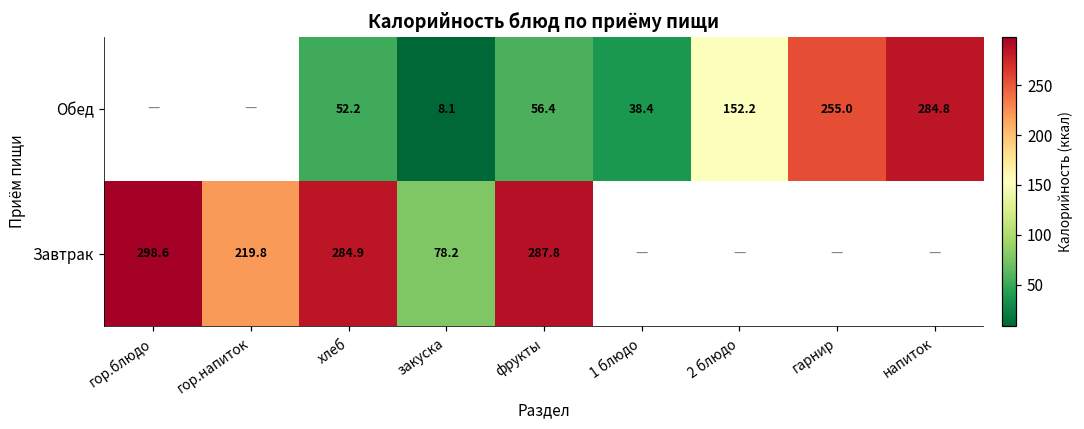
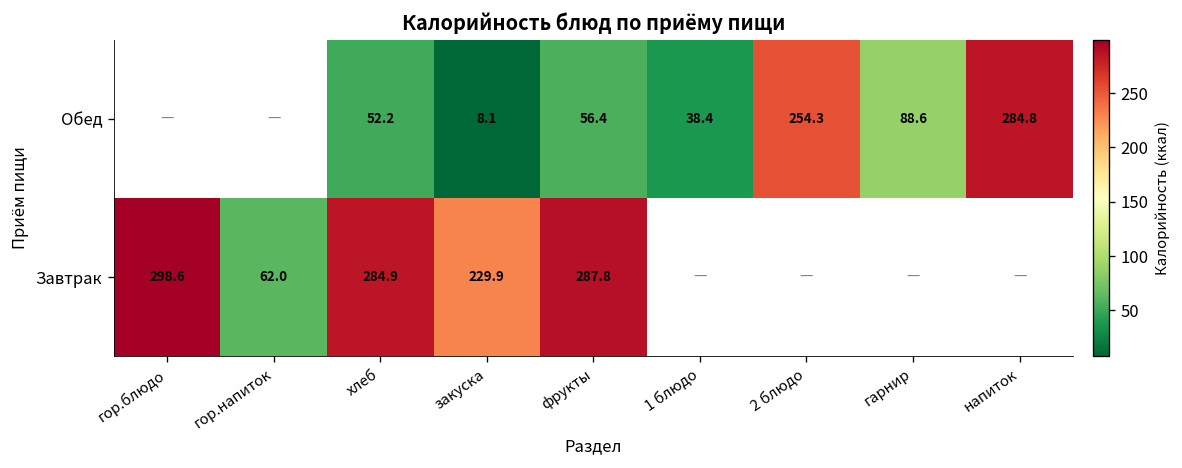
Обед, 2 блюдо: 152.2 -> 254.3
Обед, гарнир: 255.0 -> 88.6
Завтрак, гор.напиток: 219.8 -> 62.0
Завтрак, закуска: 78.2 -> 229.9
